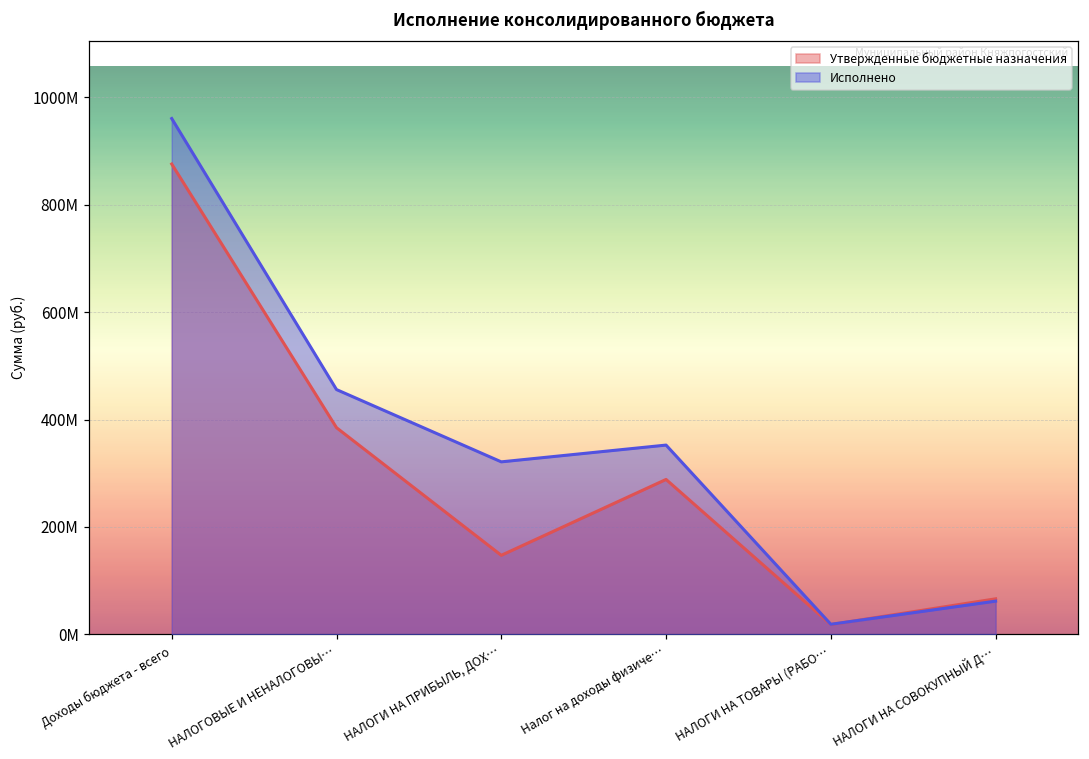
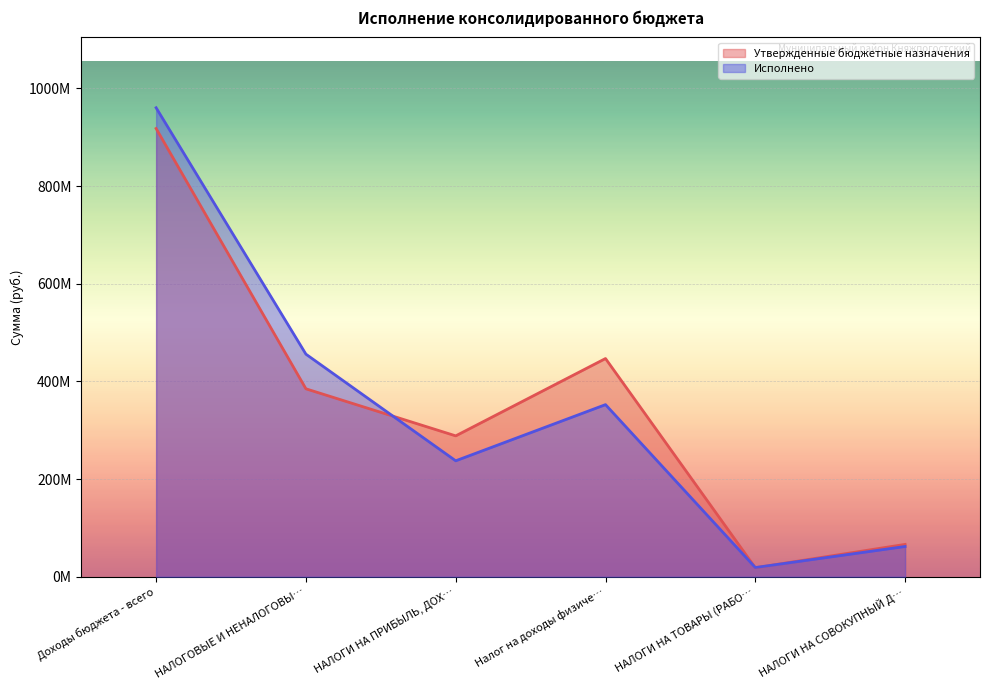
Утвержденные бюджетные назначения, Доходы бюджета - всего: 880000000 -> 920000000
Утвержденные бюджетные назначения, НАЛОГИ НА ПРИБЫЛЬ, ДОХ…: 150000000 -> 290000000
Исполнено, НАЛОГИ НА ПРИБЫЛЬ, ДОХ…: 320000000 -> 240000000
Утвержденные бюджетные назначения, Налог на доходы физиче…: 290000000 -> 450000000
